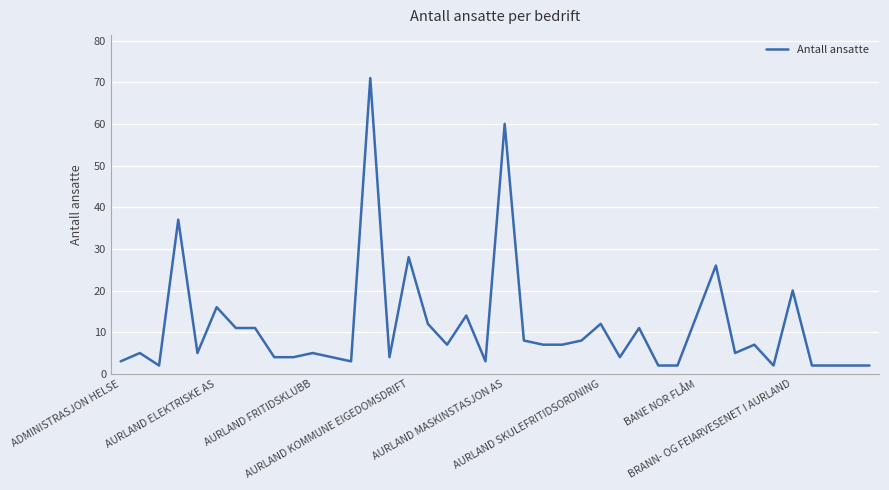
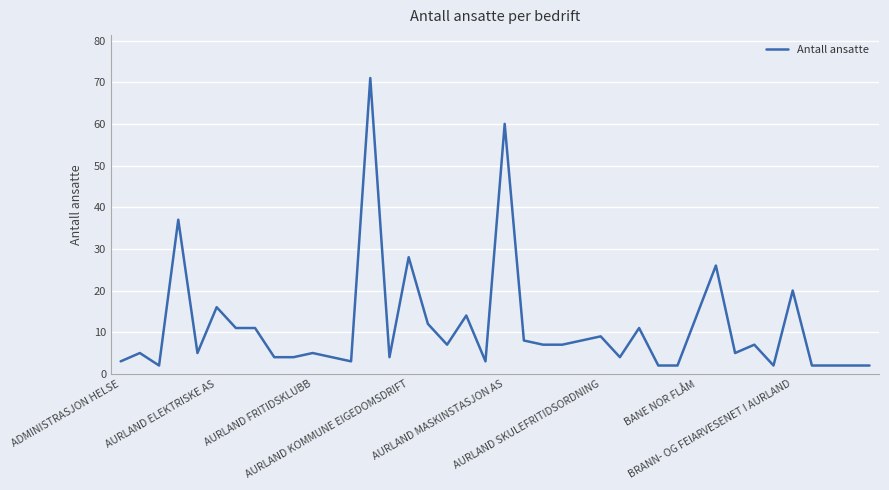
AURLAND SKULEFRITIDSORDNING: 12 -> 9
